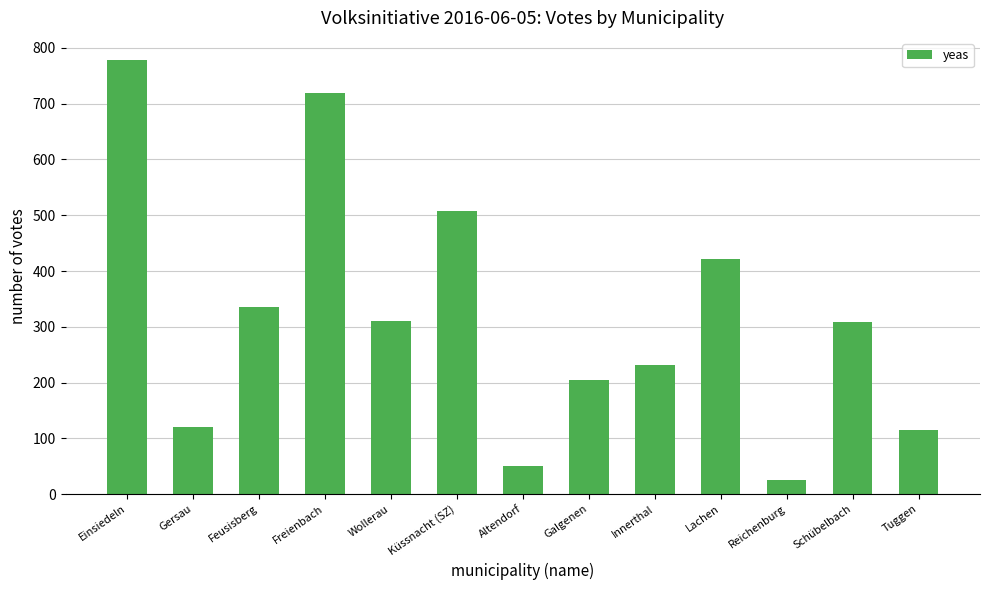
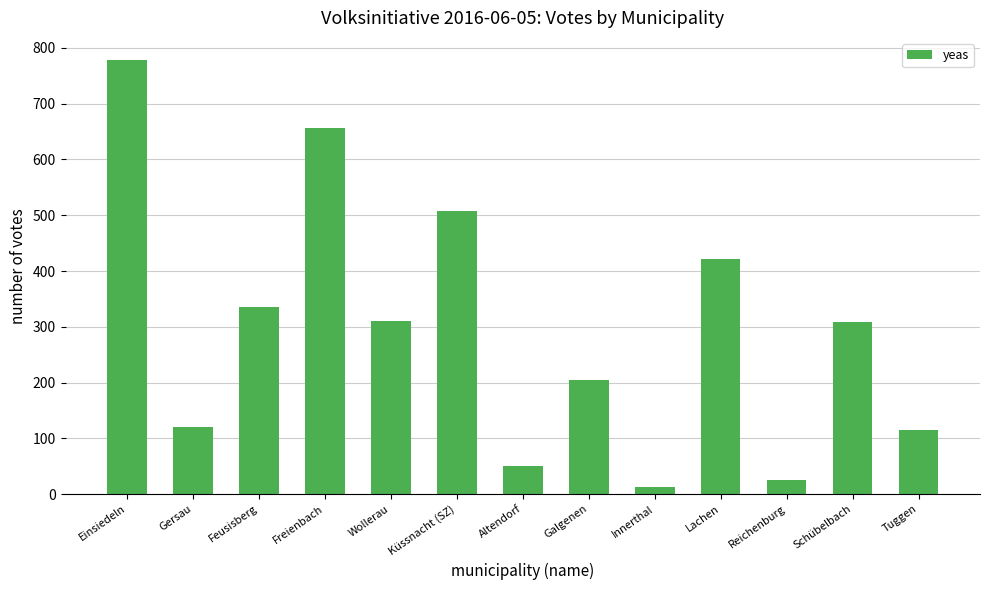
Freienbach: 720 -> 660
Innerthal: 230 -> 10
